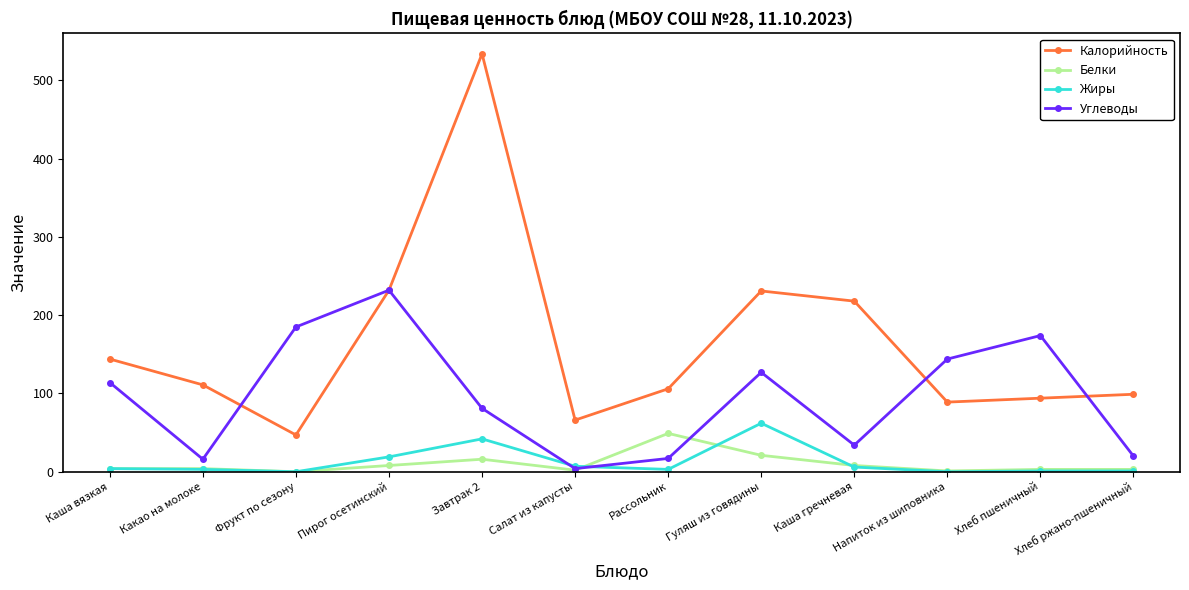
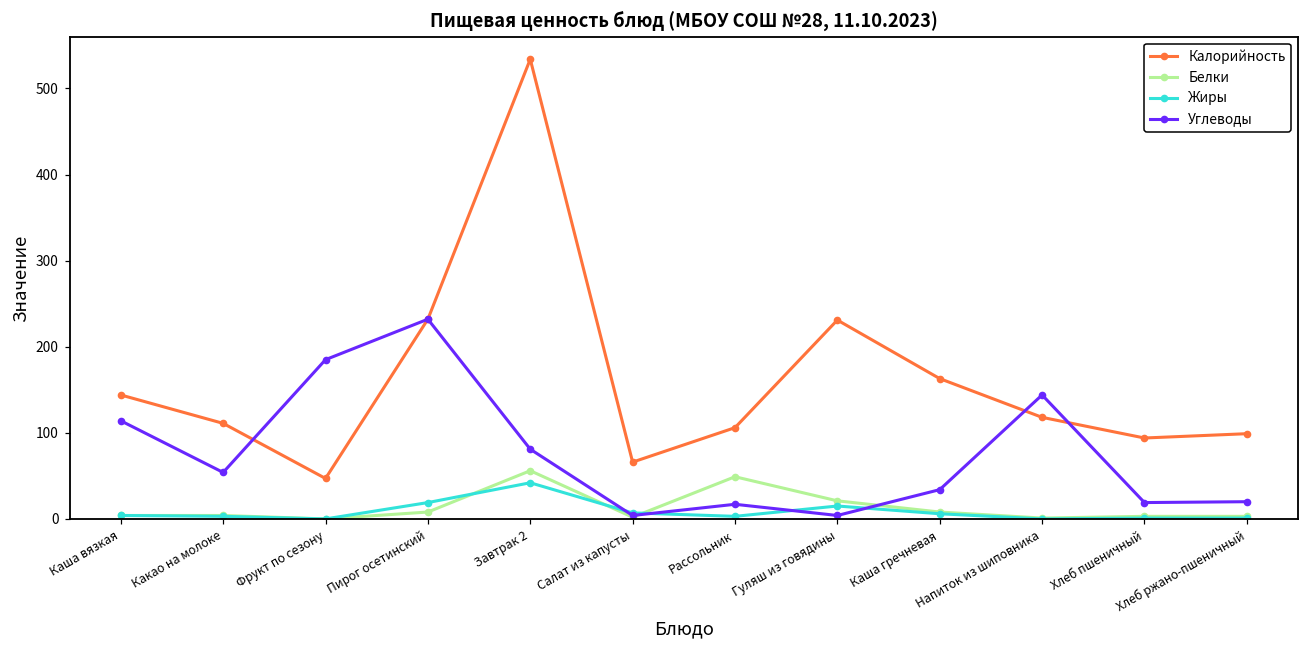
Углеводы, Какао на молоке: 20 -> 50
Белки, Завтрак 2: 20 -> 60
Жиры, Гуляш из говядины: 60 -> 20
Углеводы, Гуляш из говядины: 130 -> 0
Калорийность, Каша гречневая: 220 -> 160
Калорийность, Напиток из шиповника: 90 -> 120
Углеводы, Хлеб пшеничный: 170 -> 20
